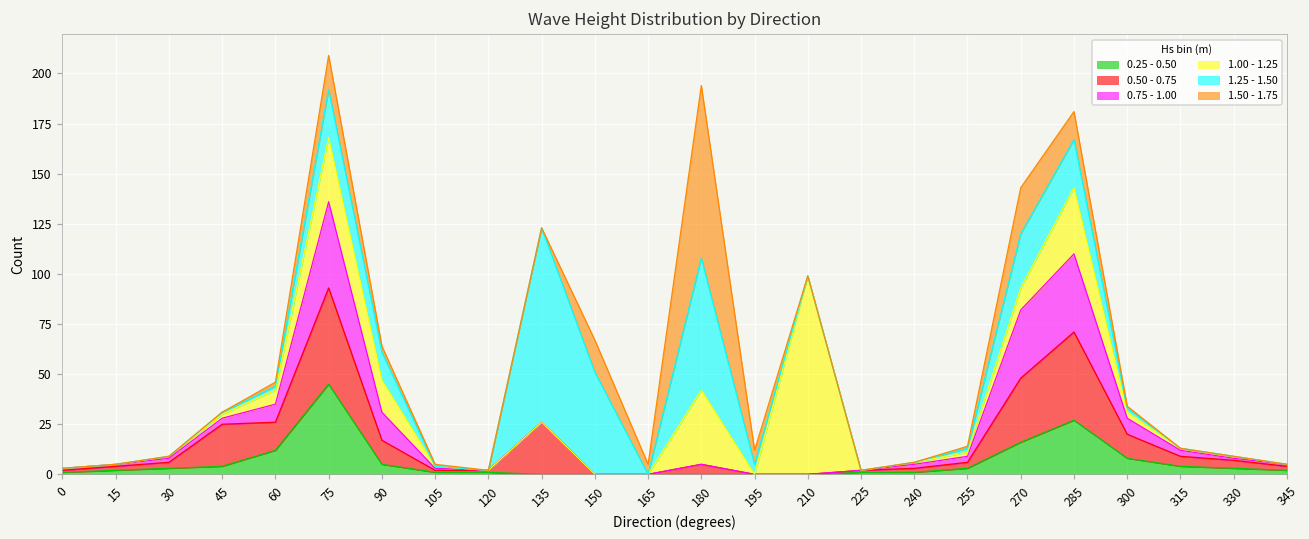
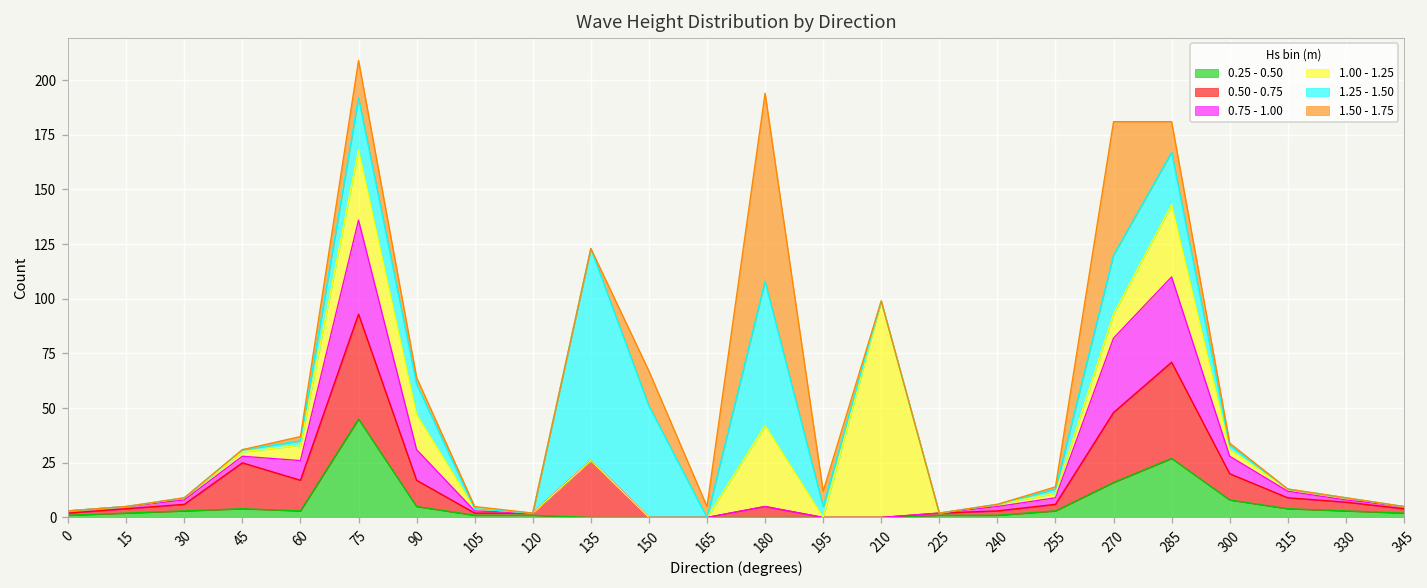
0.25 - 0.50, 60: 12 -> 3
1.50 - 1.75, 270: 23 -> 61
